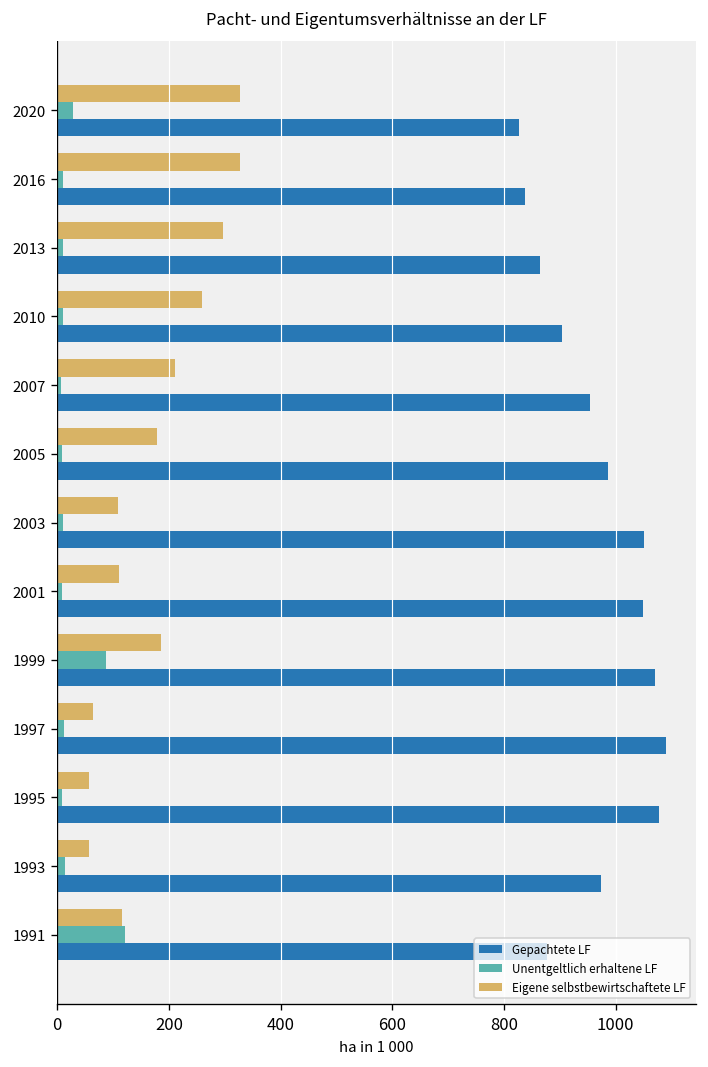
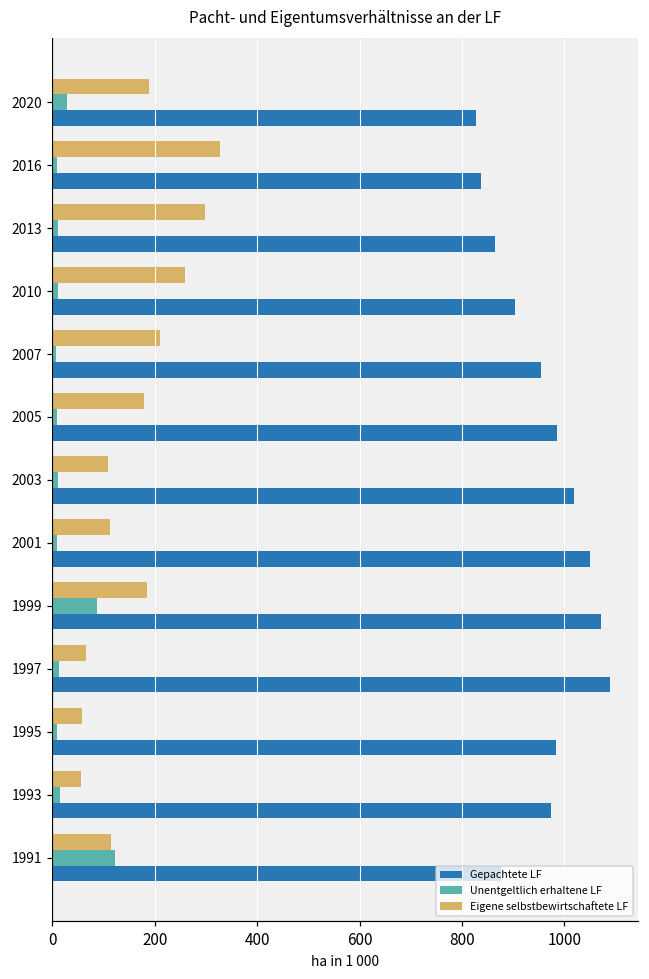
Eigene selbstbewirtschaftete LF, 2020: 330 -> 190
Gepachtete LF, 2003: 1050 -> 1020
Gepachtete LF, 1995: 1080 -> 980
